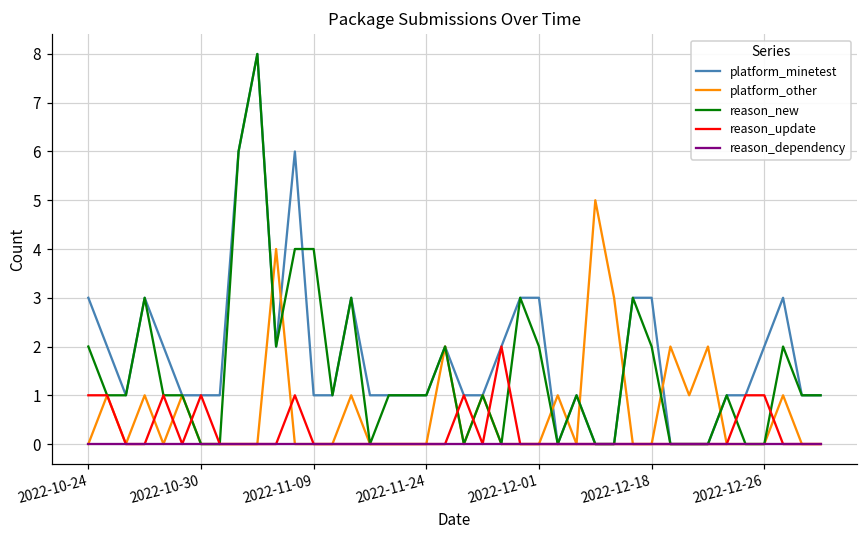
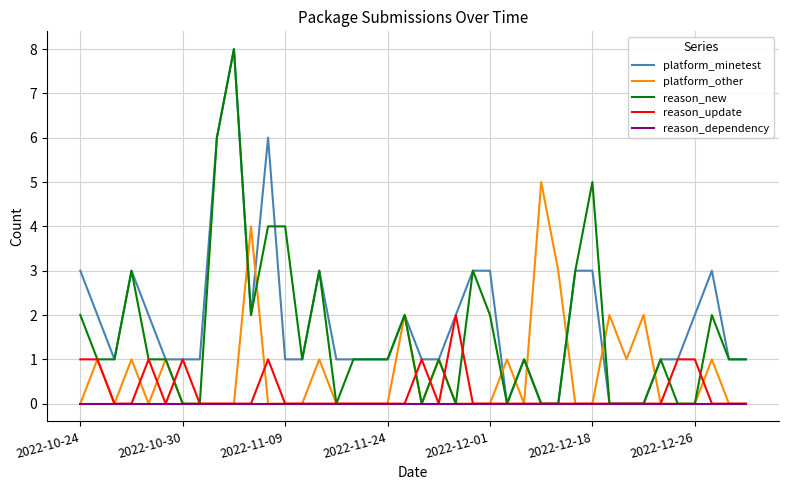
reason_new, 2022-12-18: 2 -> 5
